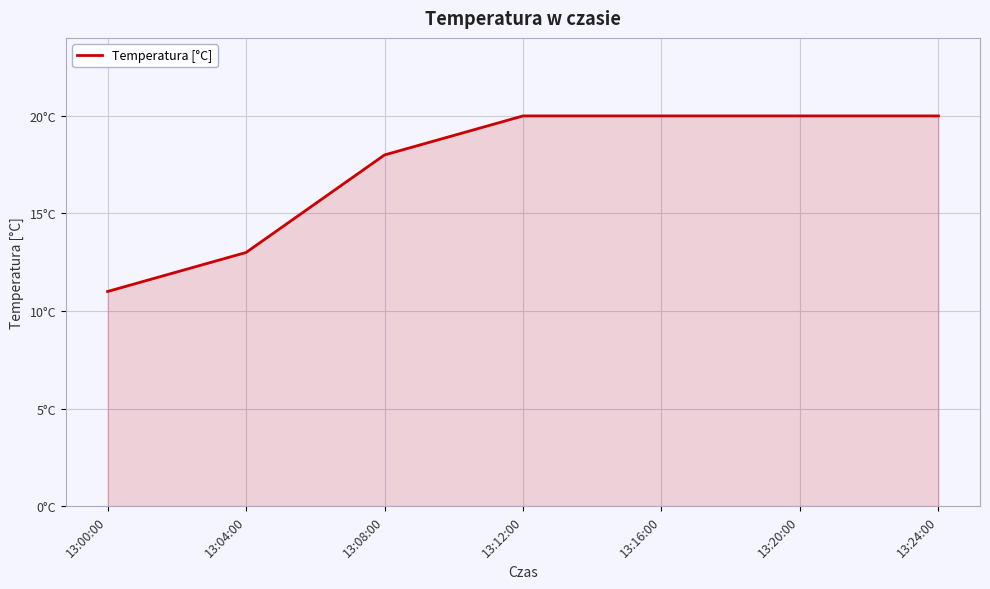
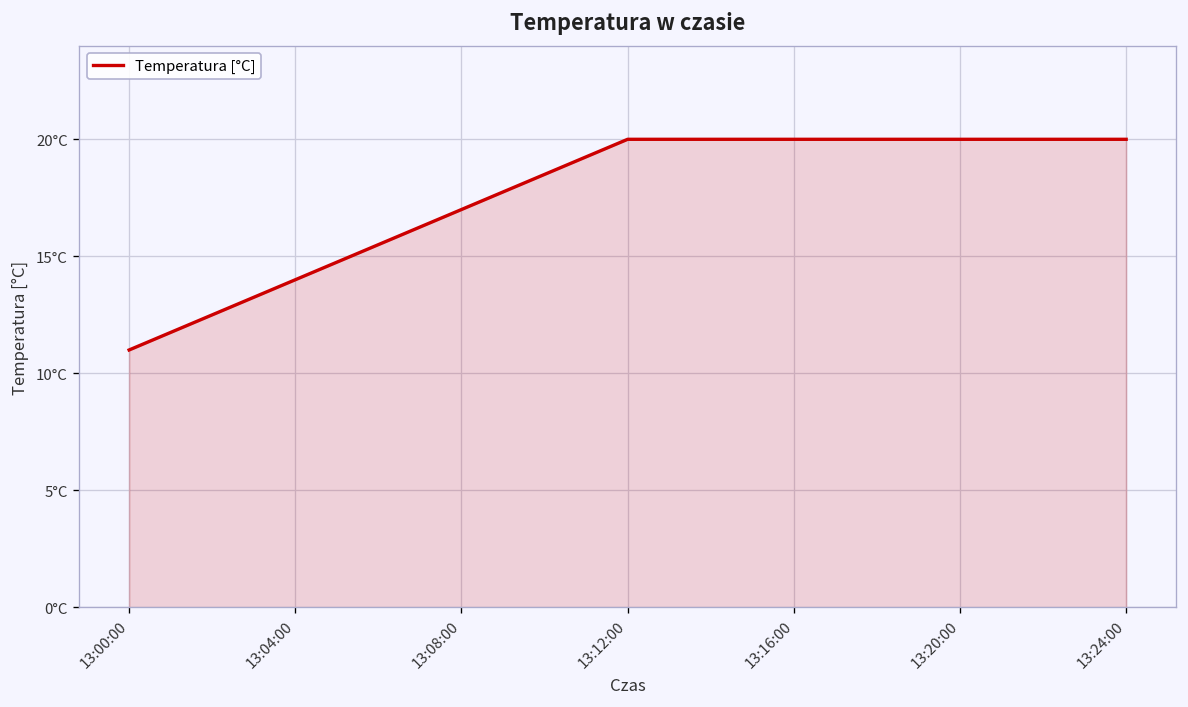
13:04:00: 13°C -> 14°C
13:08:00: 18°C -> 17°C
